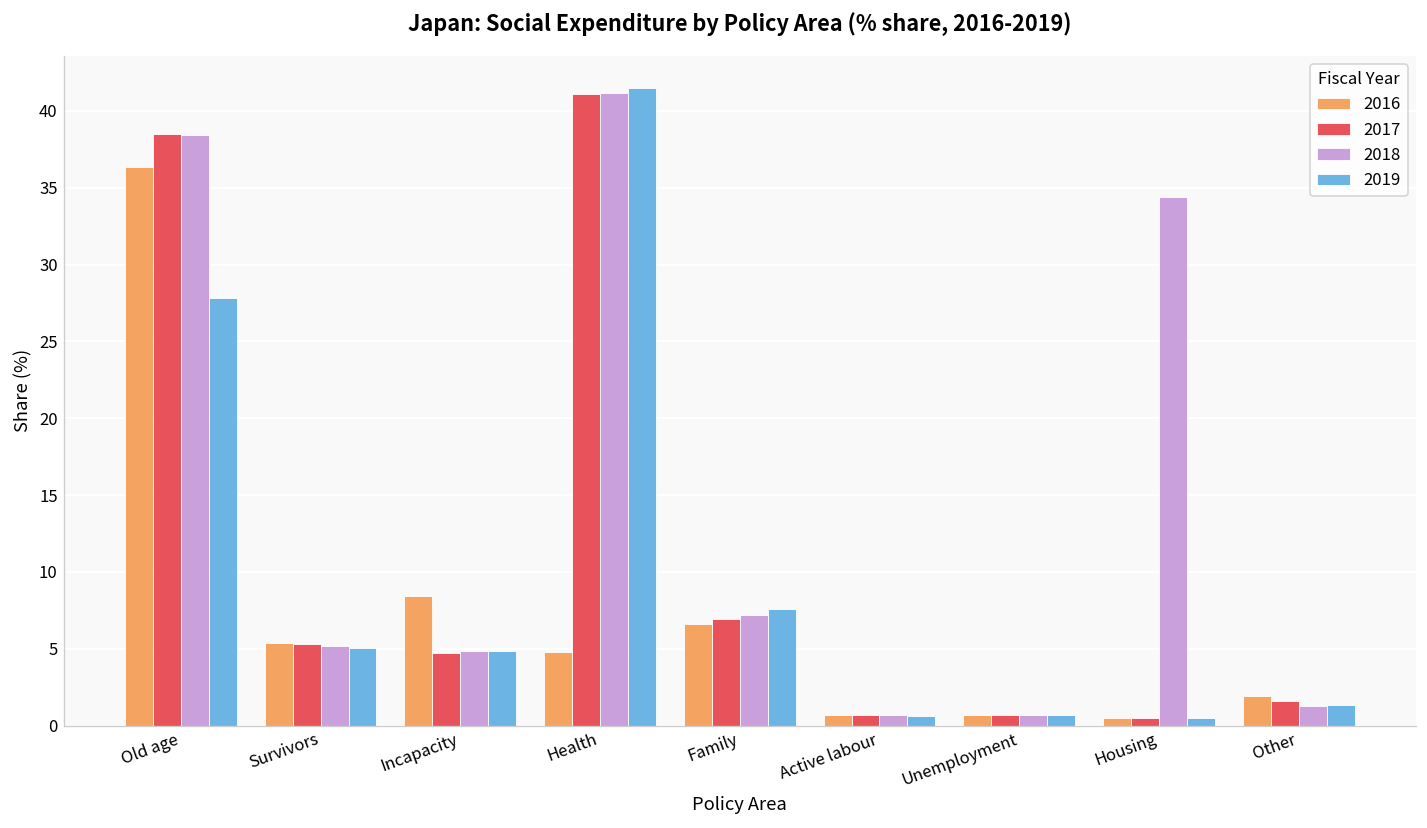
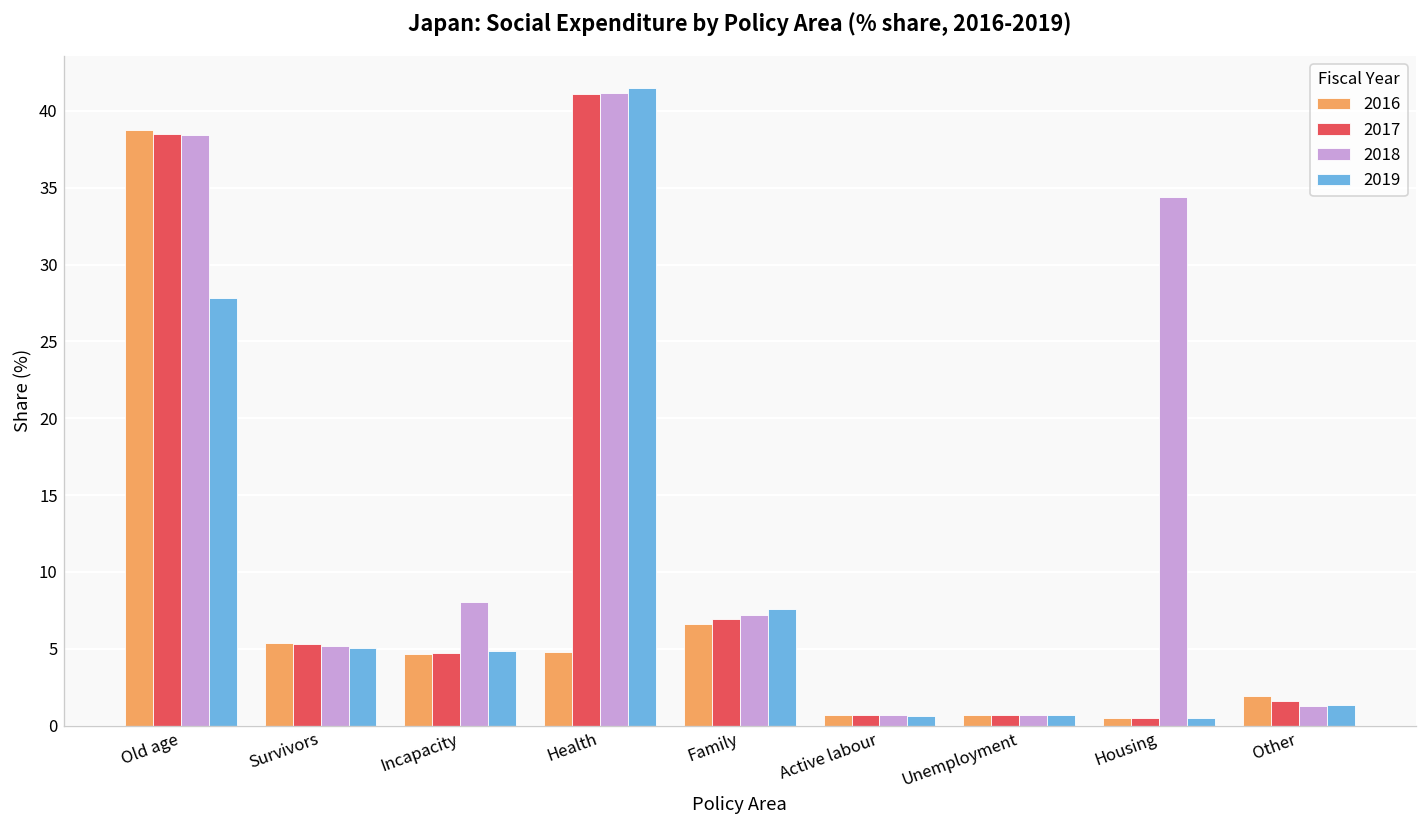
2016, Old age: 36.4 -> 38.7
2016, Incapacity: 8.4 -> 4.7
2018, Incapacity: 4.8 -> 8.0
